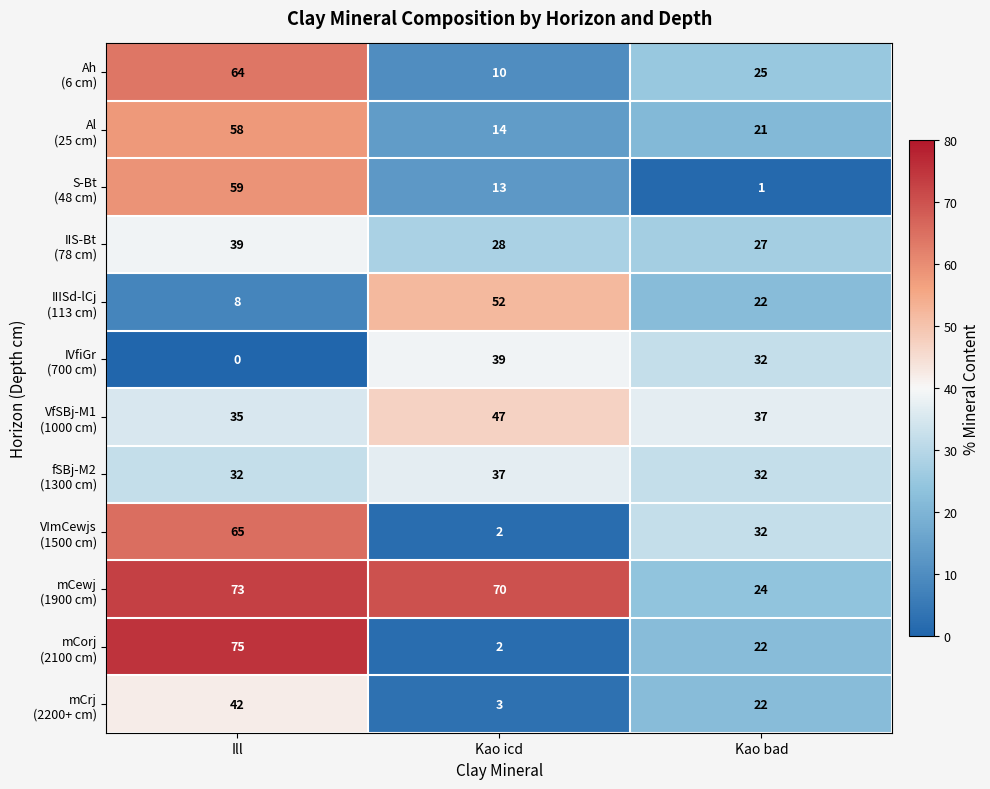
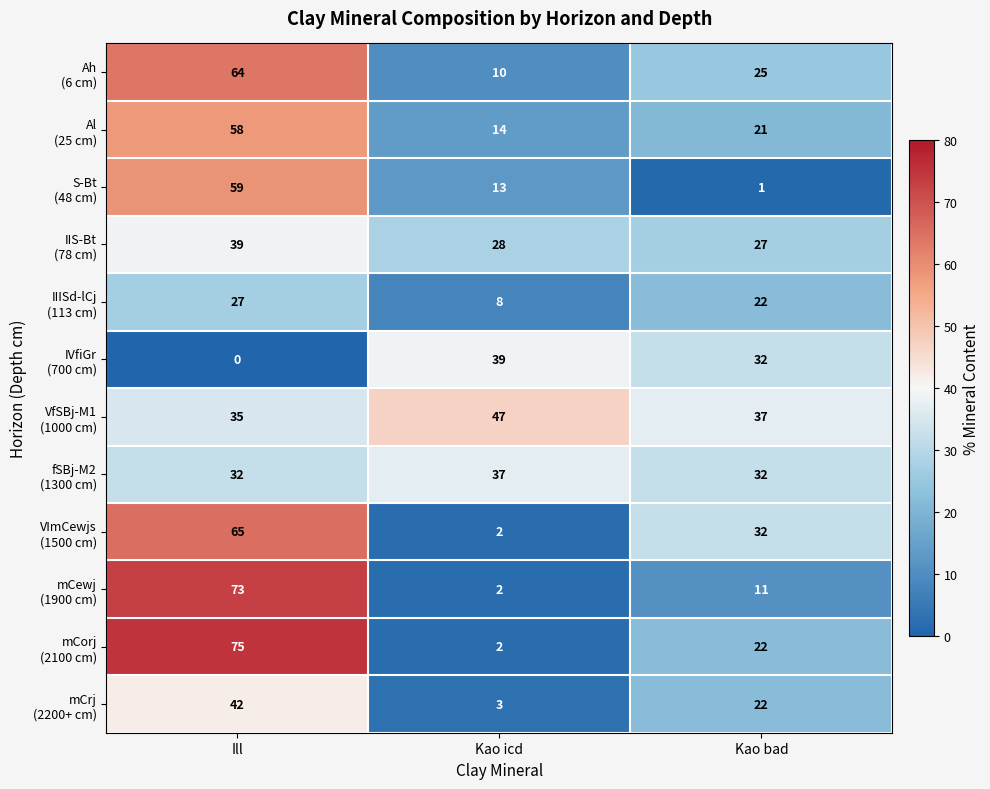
IIISd-lCj (113 cm), Ill: 8 -> 27
IIISd-lCj (113 cm), Kao icd: 52 -> 8
mCewj (1900 cm), Kao icd: 70 -> 2
mCewj (1900 cm), Kao bad: 24 -> 11
